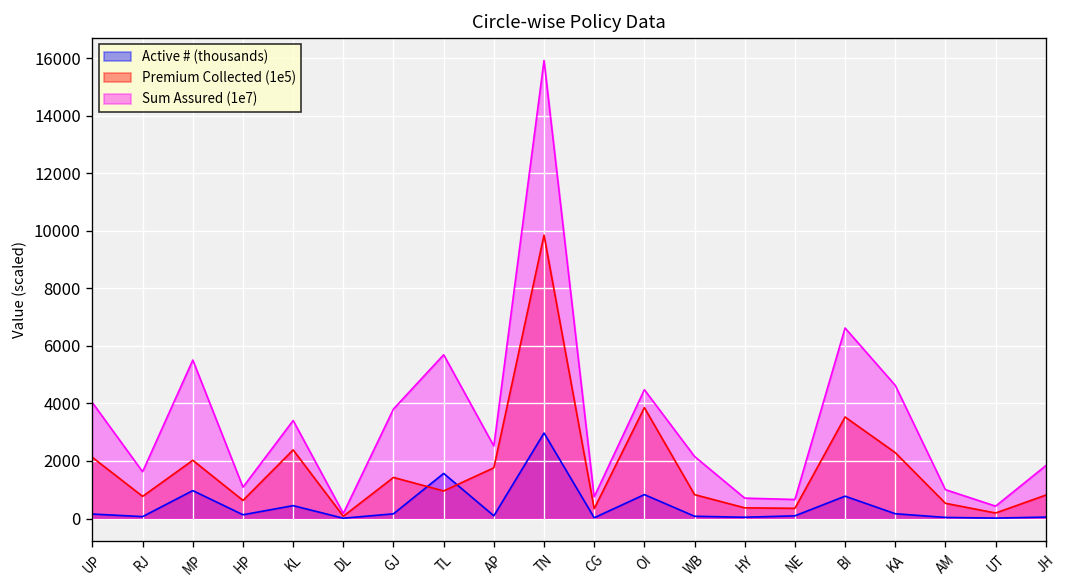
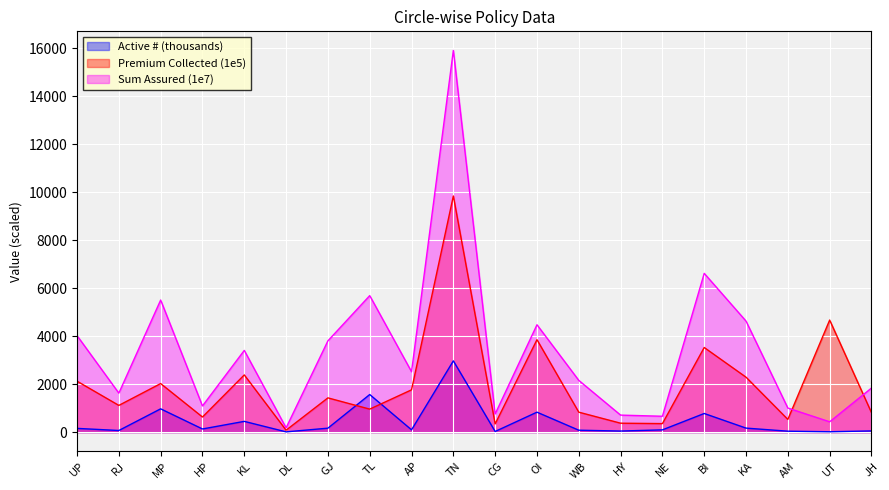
Premium Collected (1e5), RJ: 800 -> 1100
Premium Collected (1e5), UT: 200 -> 4700
